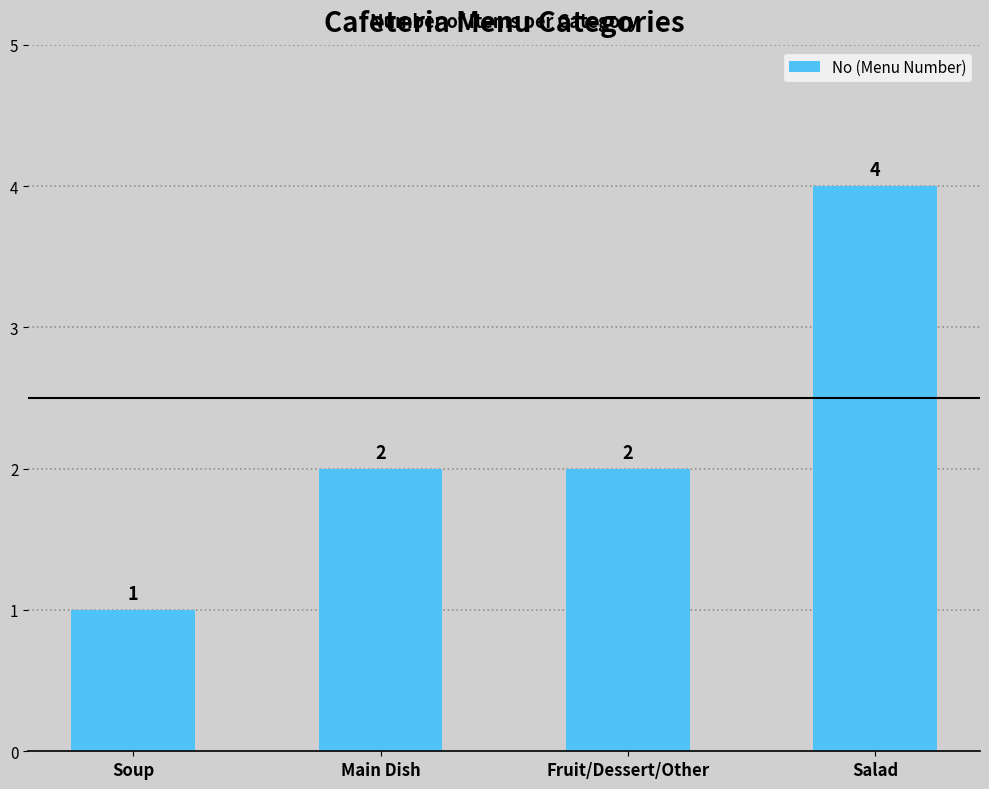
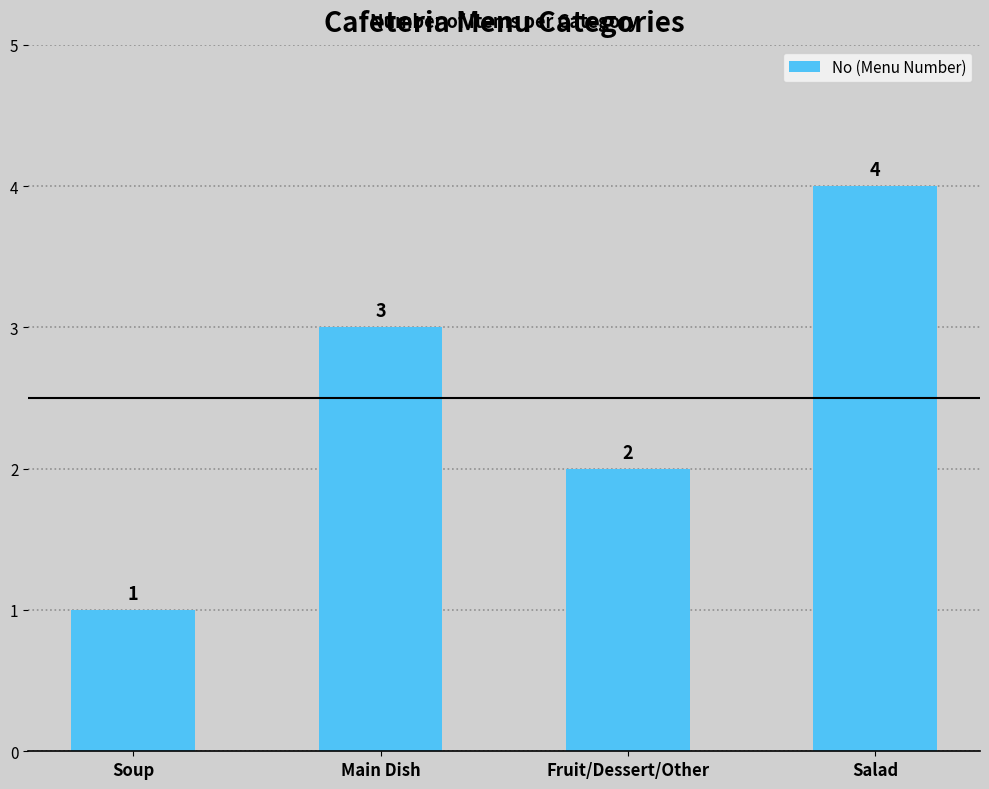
Main Dish: 2 -> 3
